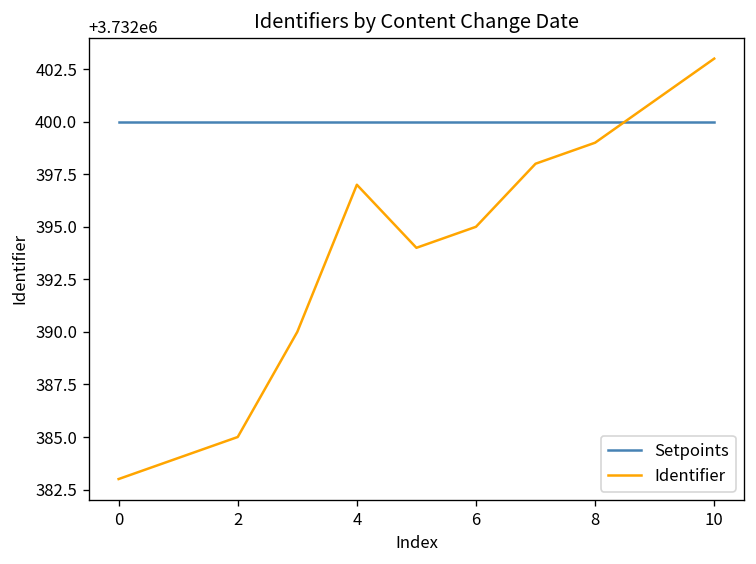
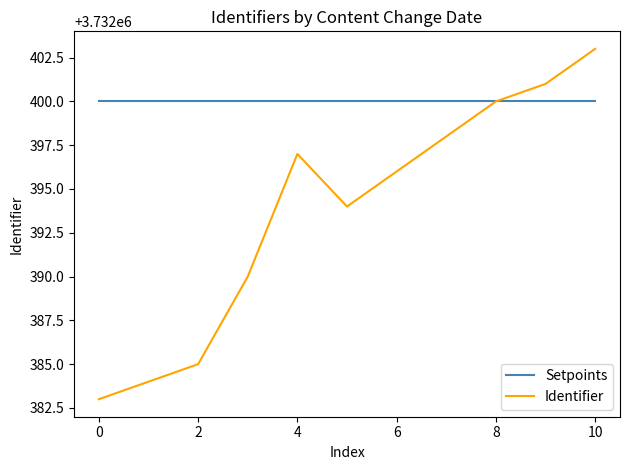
Identifier, 6: 3732395 -> 3732396
Identifier, 8: 3732399 -> 3732400
